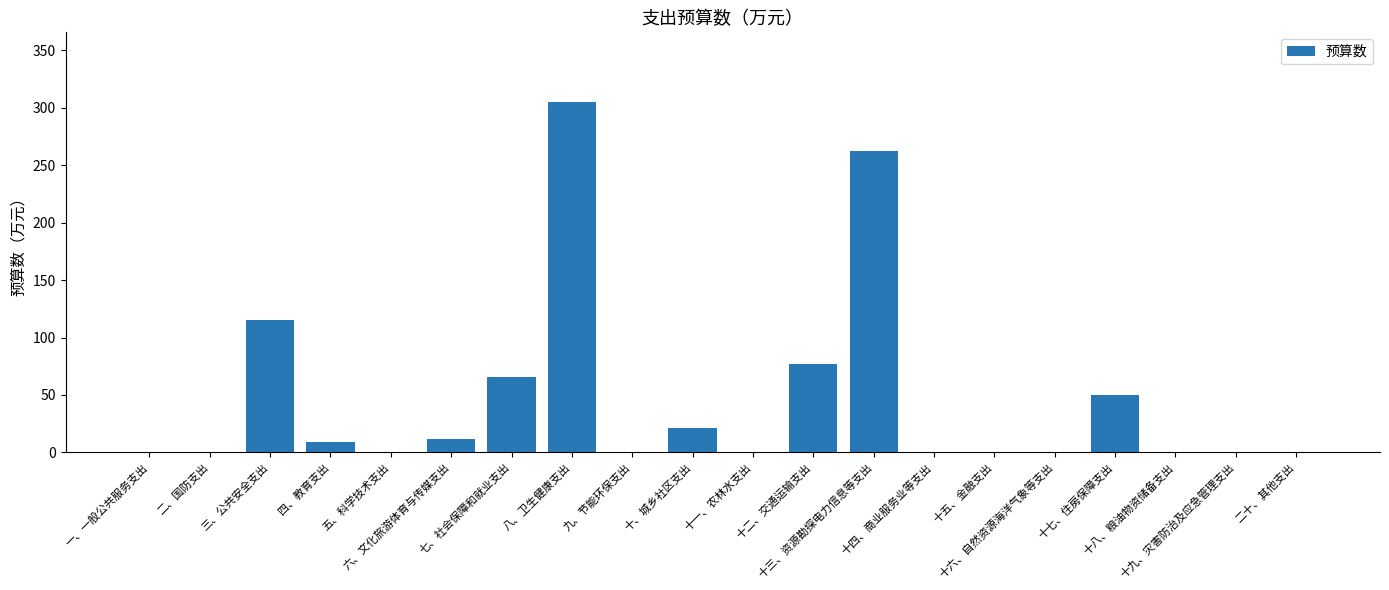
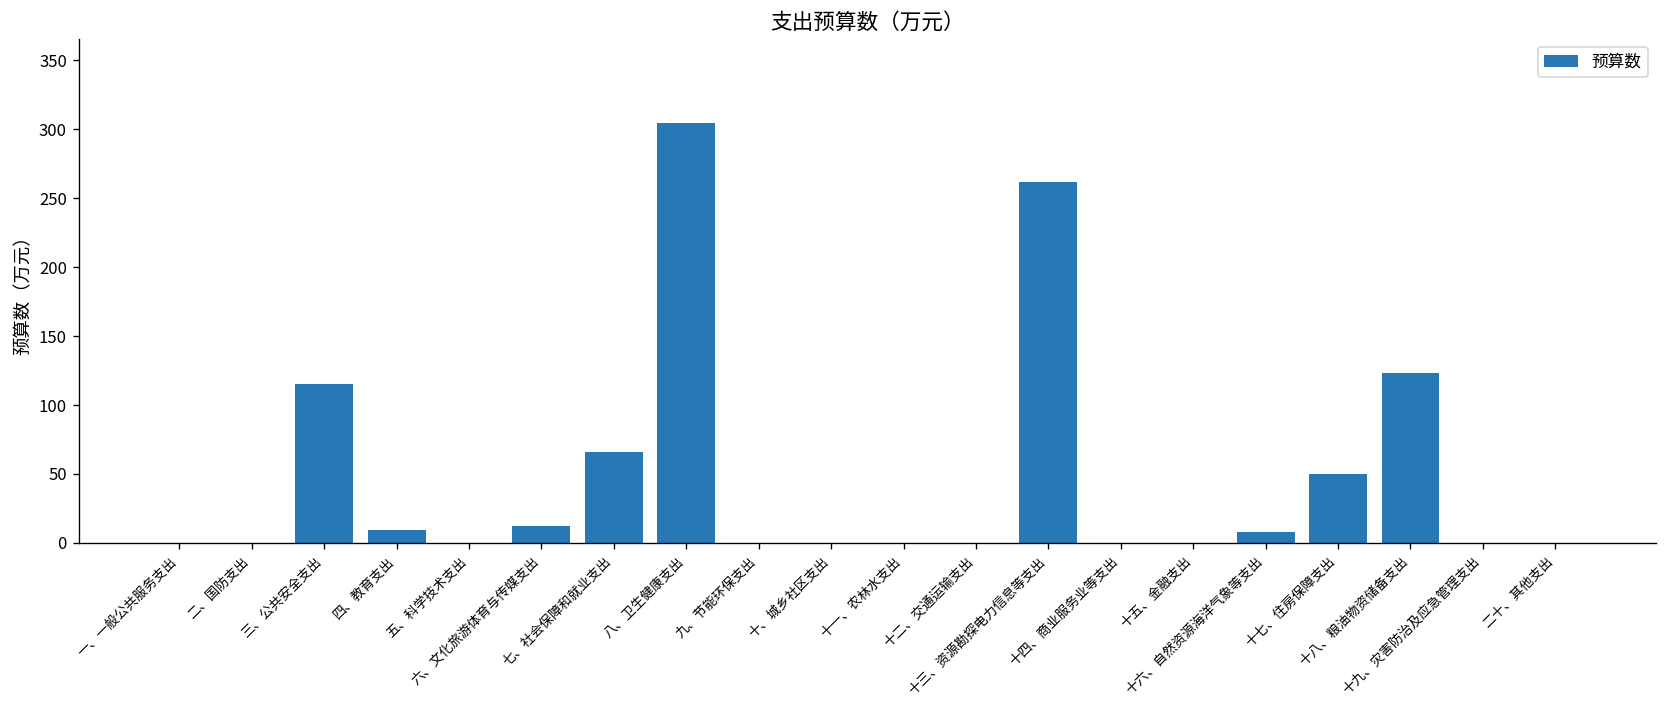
十、城乡社区支出: 21 -> 0
十二、交通运输支出: 77 -> 0
十六、自然资源海洋气象等支出: 0 -> 8
十八、粮油物资储备支出: 0 -> 123
